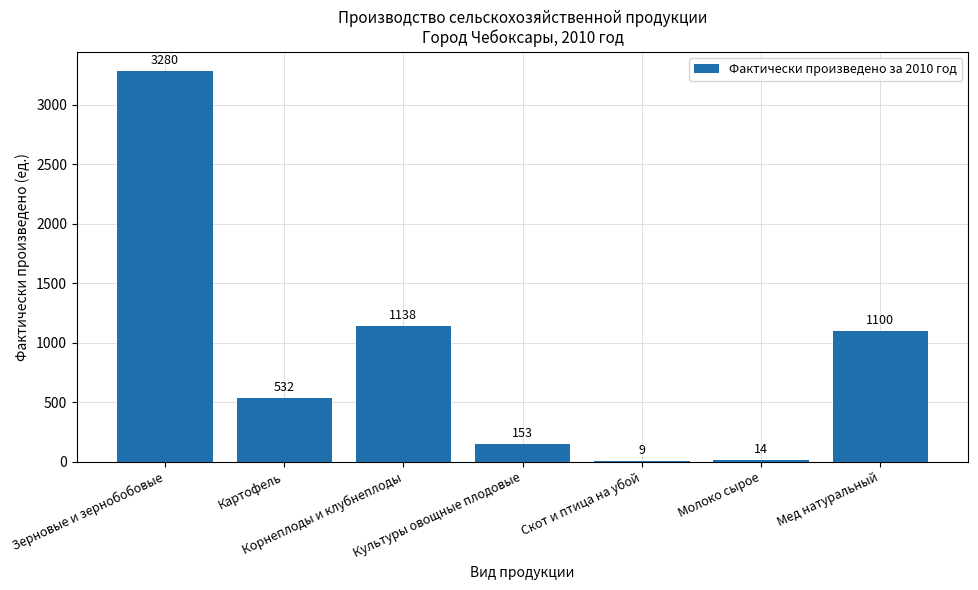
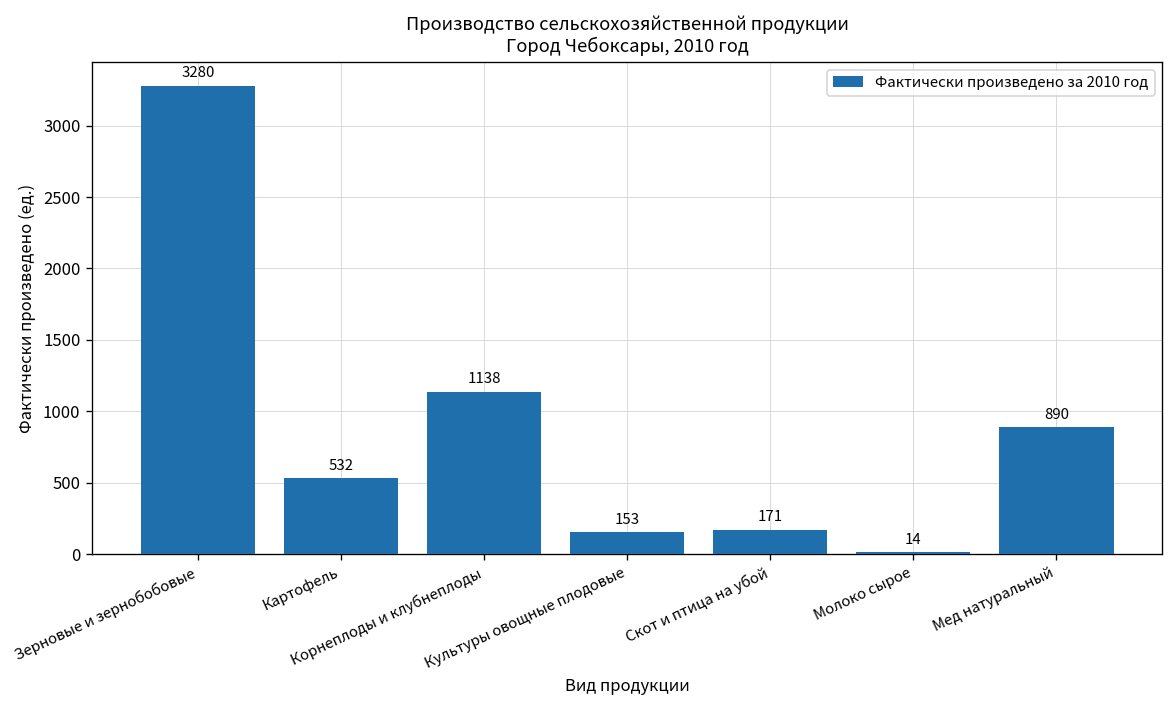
Скот и птица на убой: 9 -> 171
Мед натуральный: 1100 -> 890
